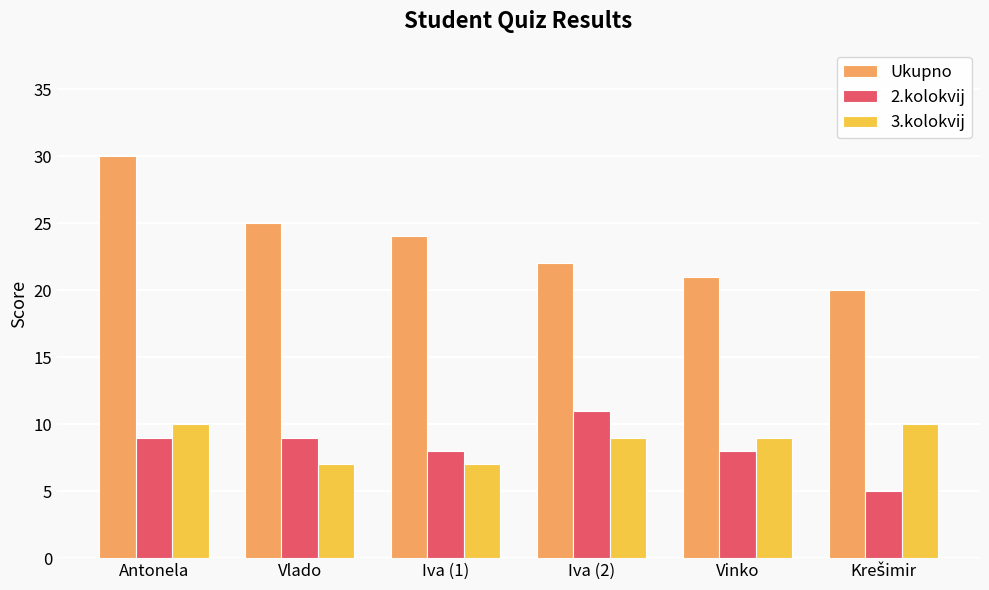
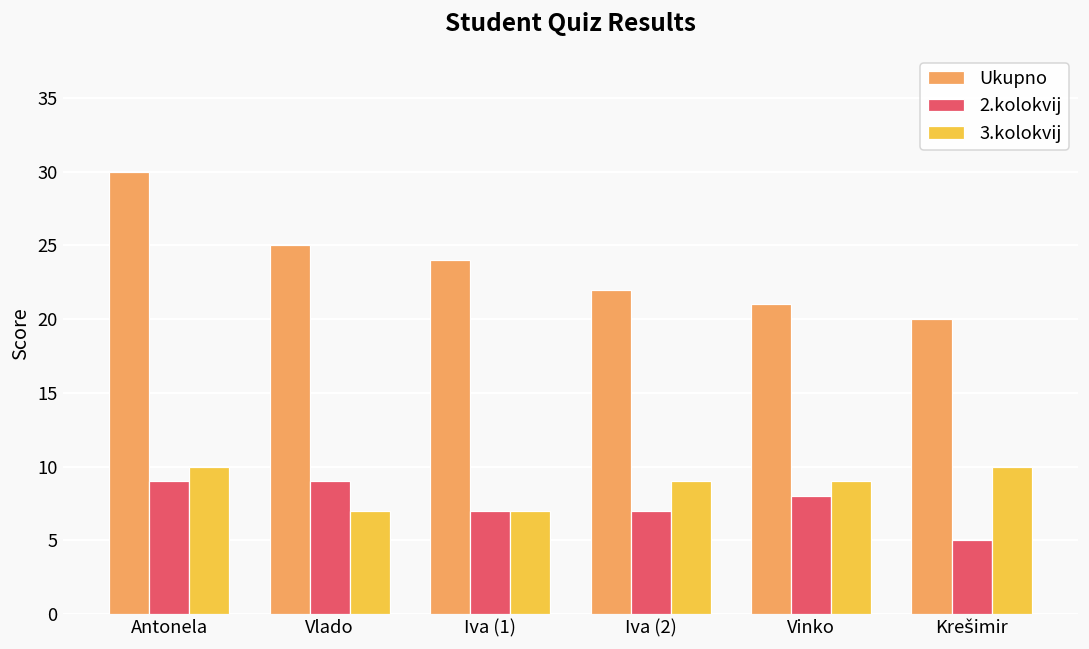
2.kolokvij, Iva (1): 8 -> 7
2.kolokvij, Iva (2): 11 -> 7
